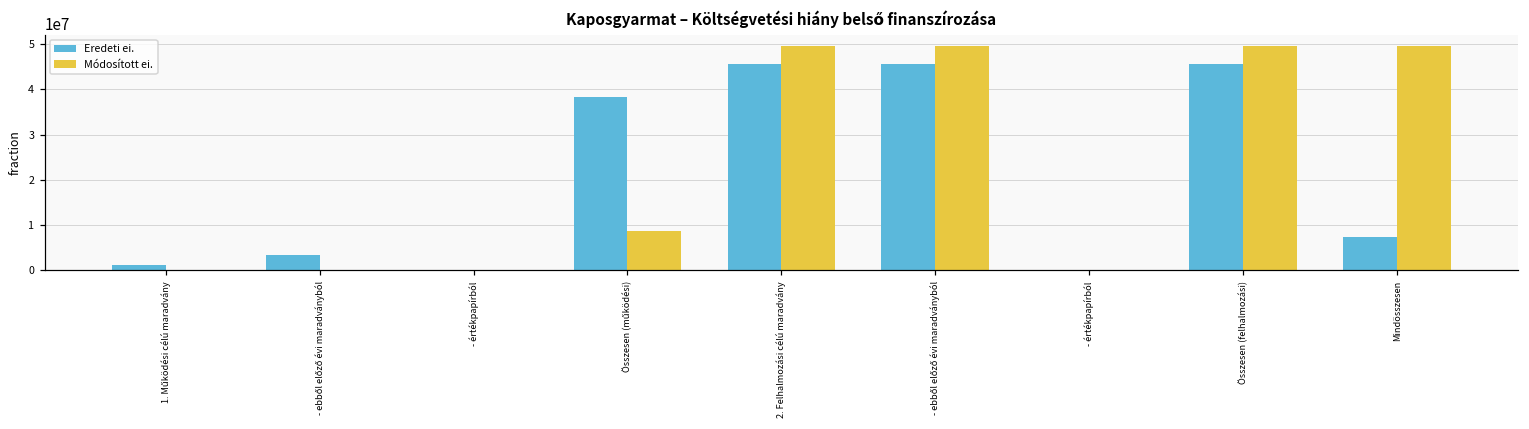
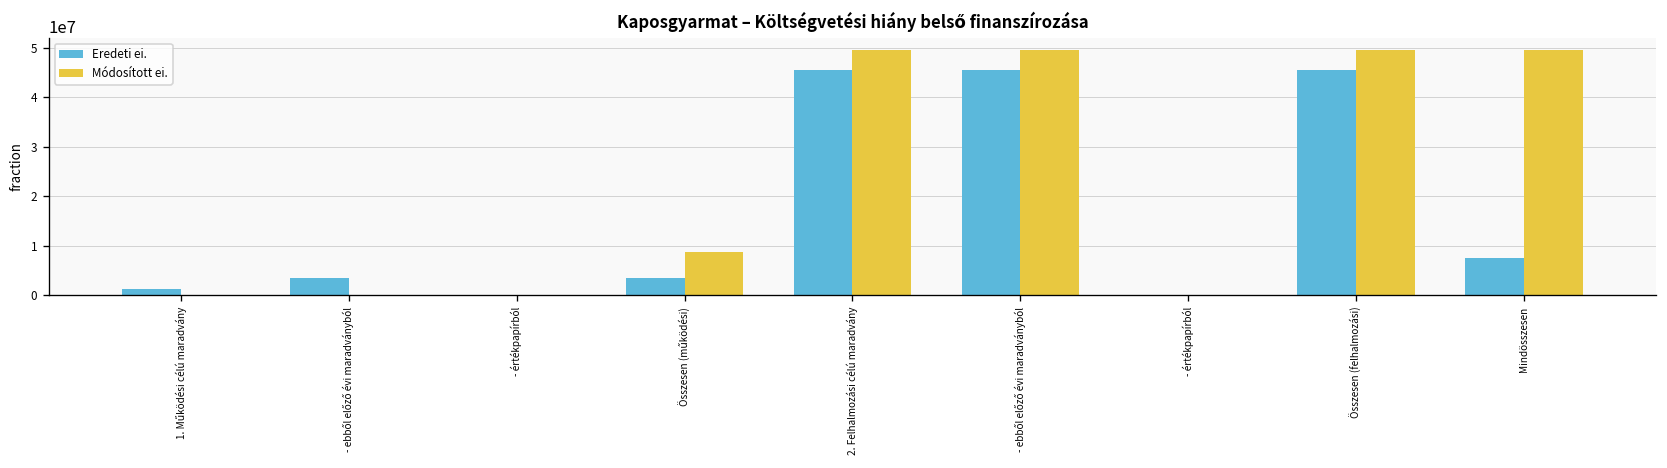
Eredeti ei., Összesen (működési): 38000000 -> 3000000
